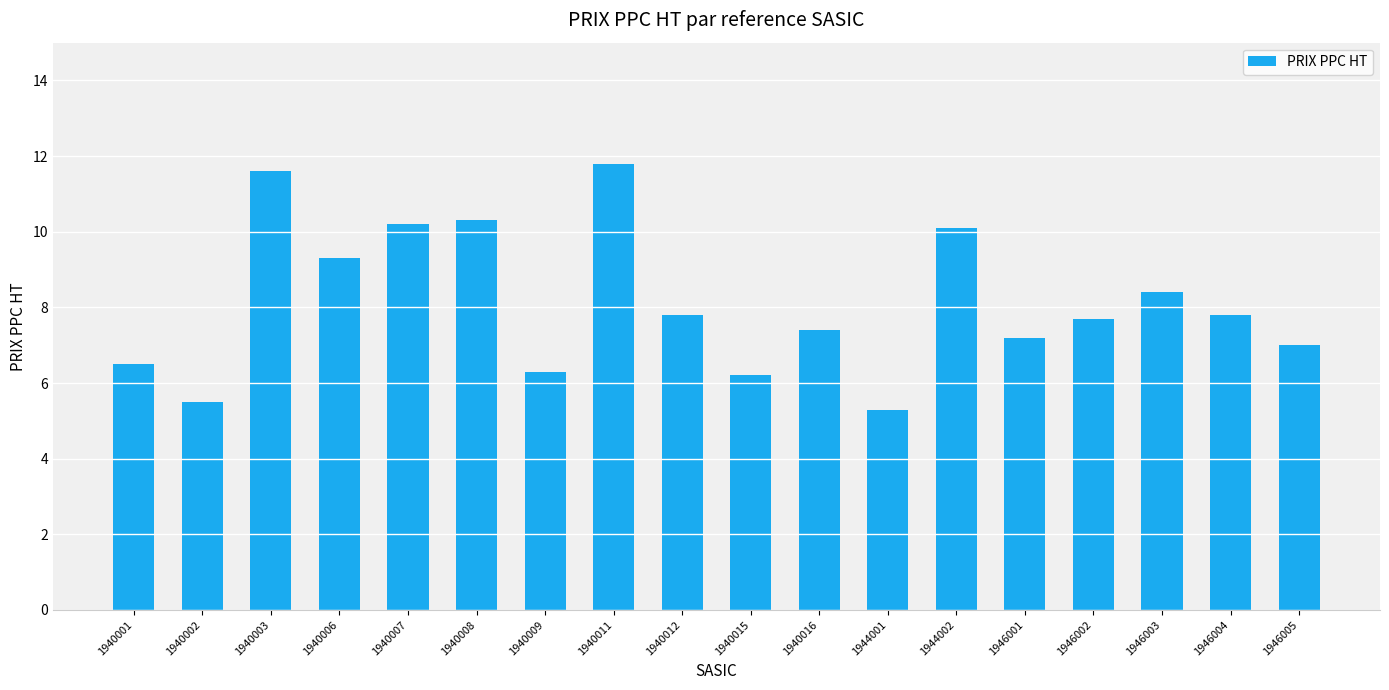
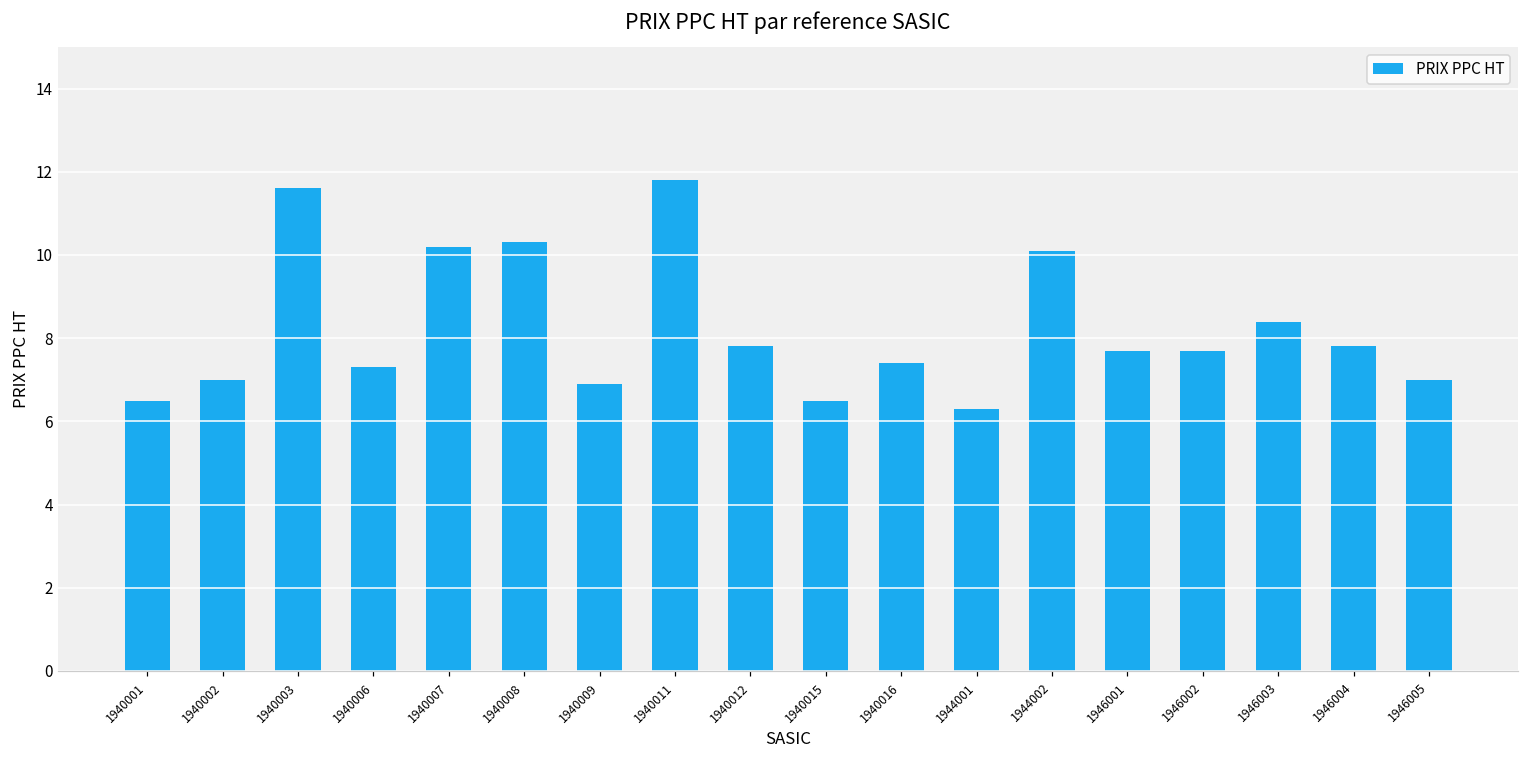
1940002: 5.5 -> 7.0
1940006: 9.3 -> 7.3
1940009: 6.3 -> 6.9
1940015: 6.2 -> 6.5
1944001: 5.3 -> 6.3
1946001: 7.2 -> 7.7
